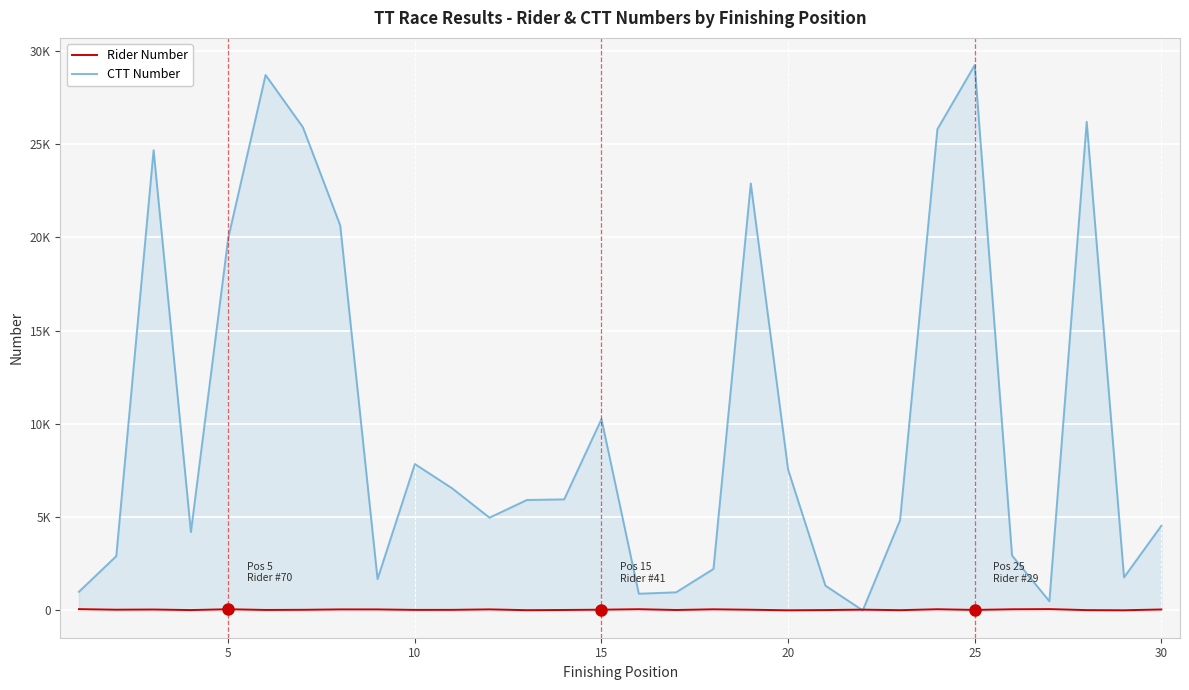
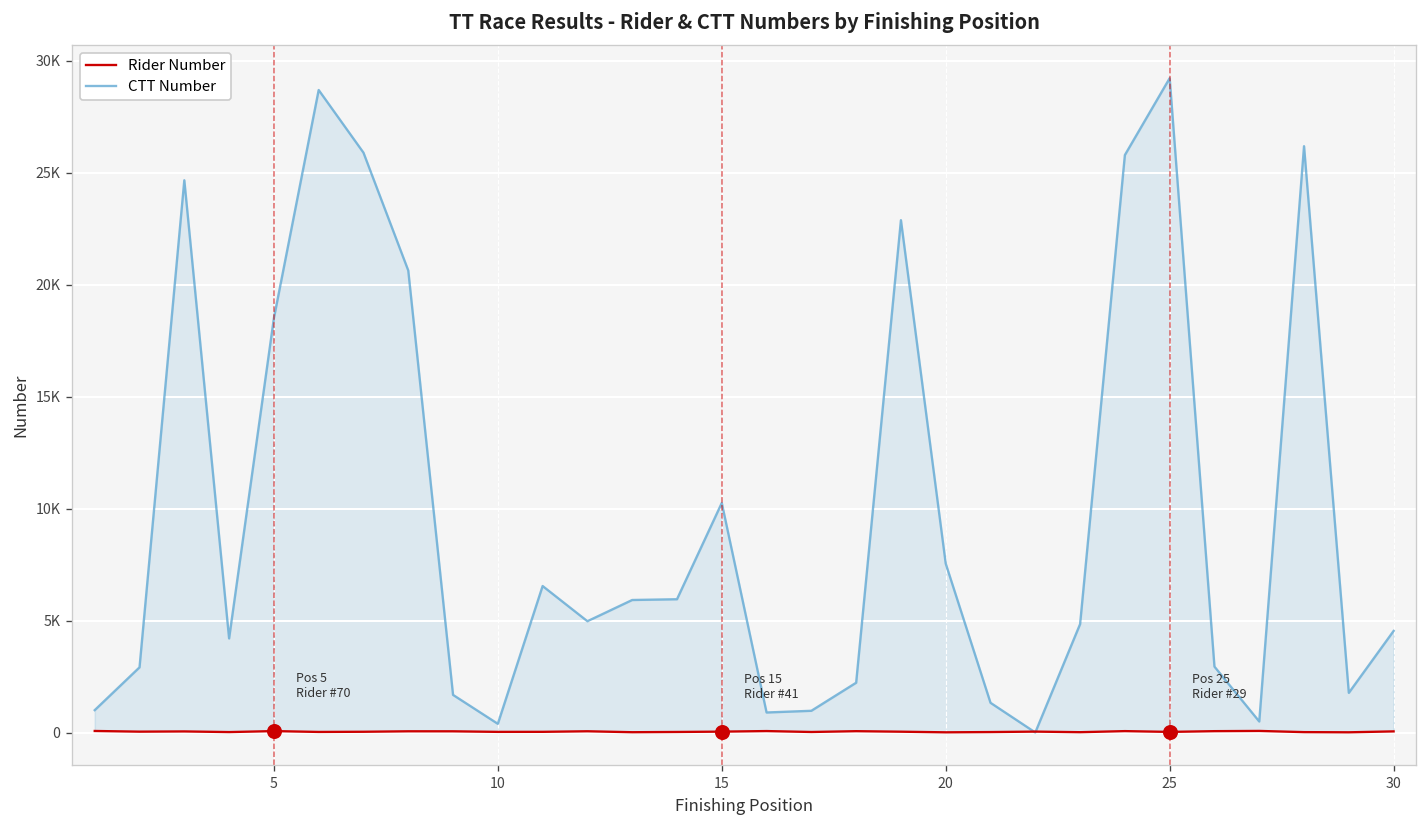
CTT Number, 5: 20000 -> 18500
CTT Number, 10: 7800 -> 400
